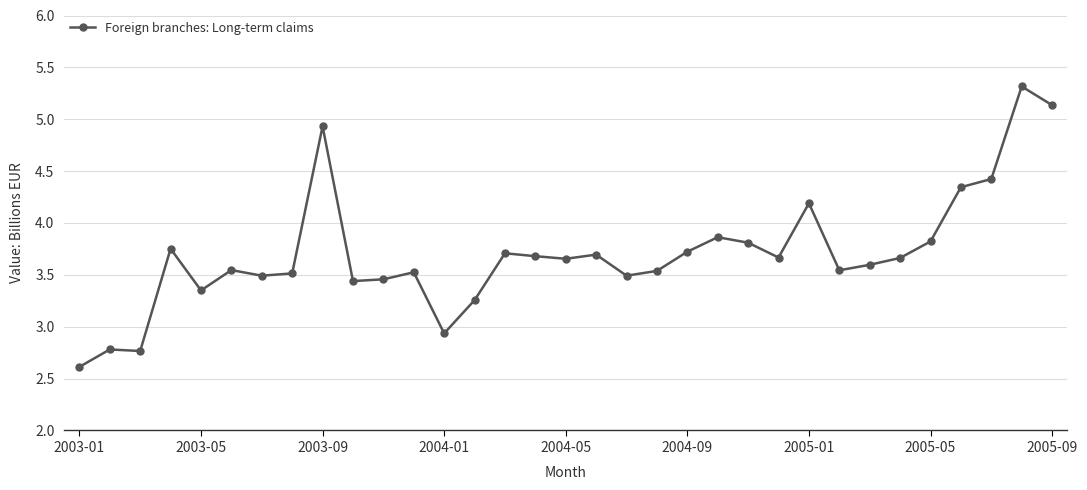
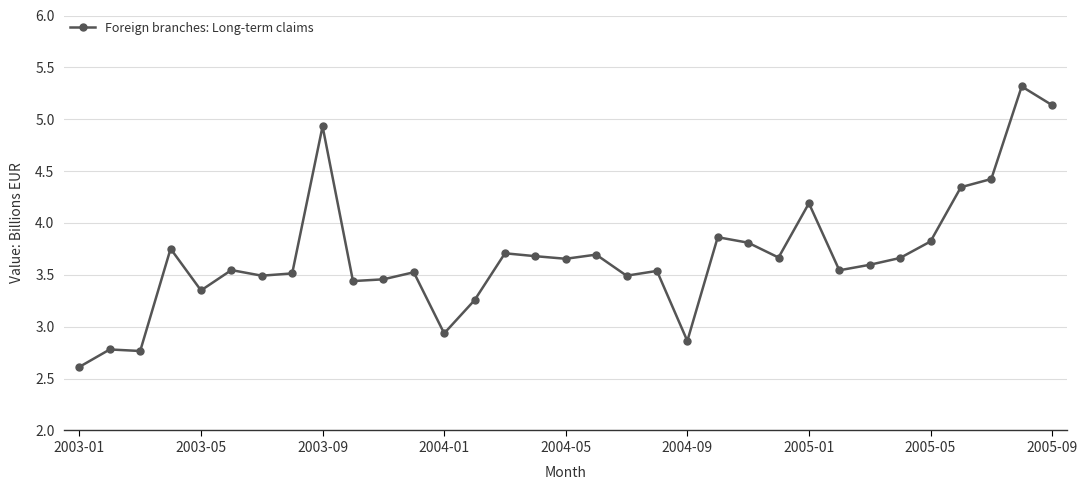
2004-09: 3.72 -> 2.86
